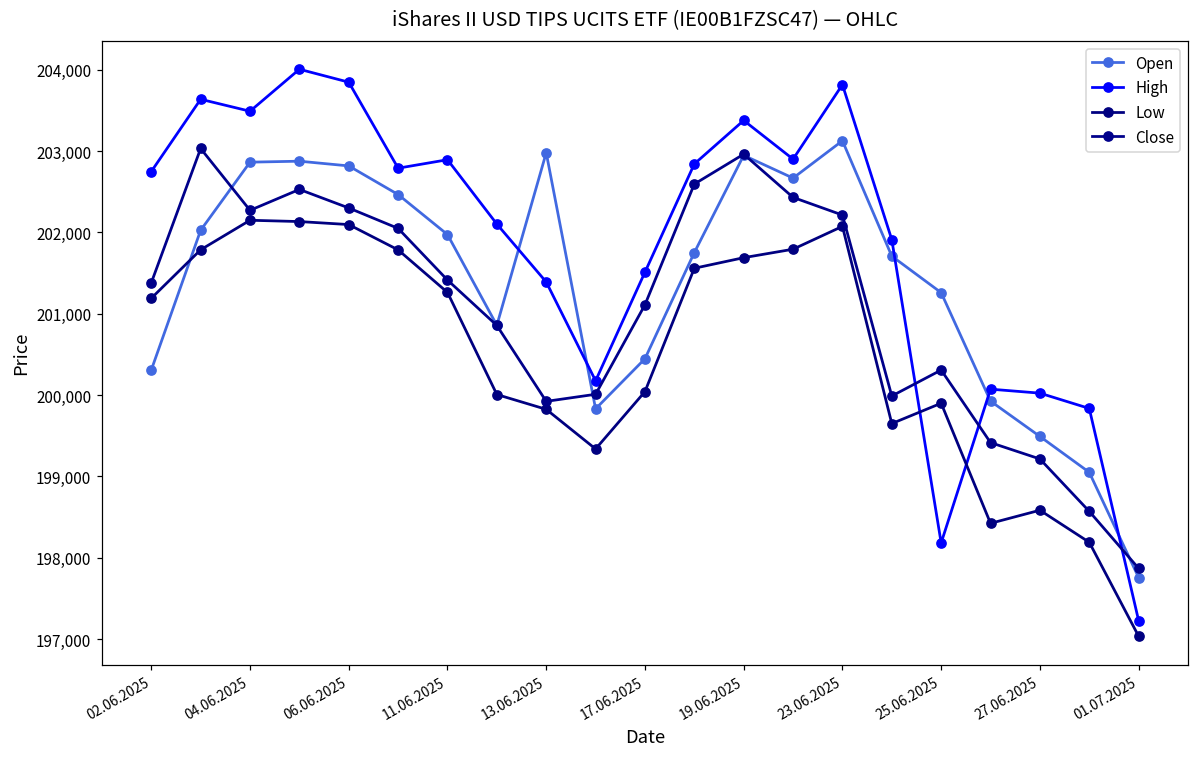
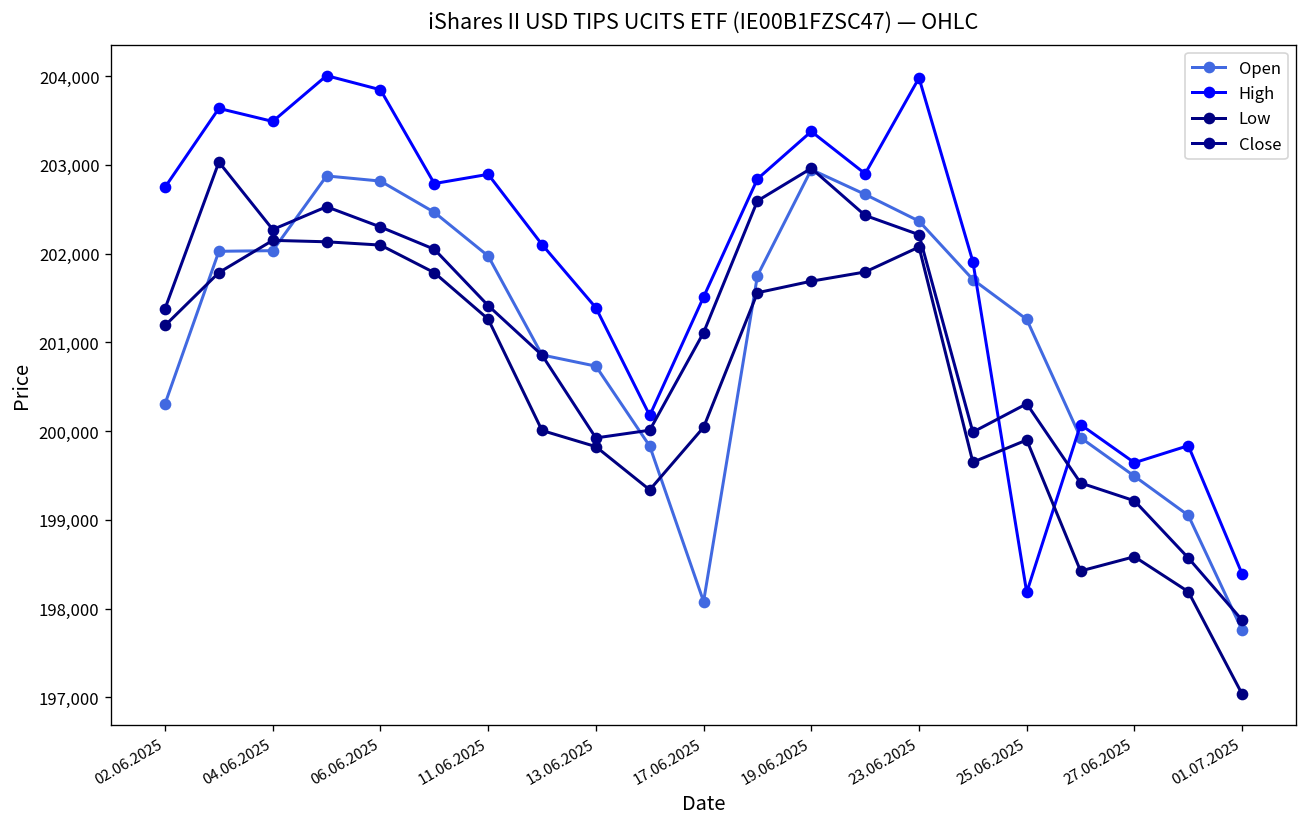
Open, 04.06.2025: 202,900 -> 202,000
Open, 13.06.2025: 203,000 -> 200,700
Open, 17.06.2025: 200,400 -> 198,100
Open, 23.06.2025: 203,100 -> 202,400
High, 23.06.2025: 203,800 -> 204,000
High, 27.06.2025: 200,000 -> 199,600
High, 01.07.2025: 197,200 -> 198,400
